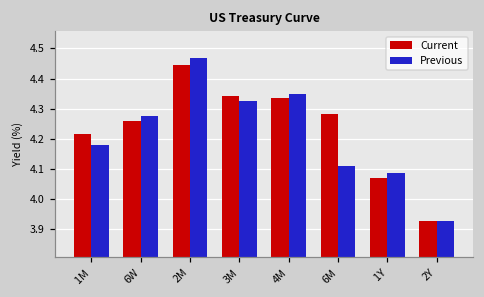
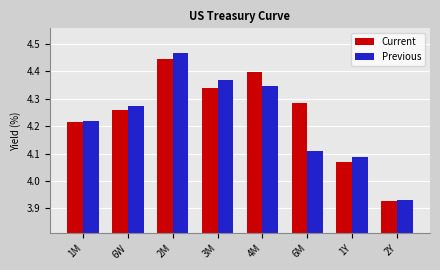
Previous, 1M: 4.18 -> 4.22
Previous, 3M: 4.33 -> 4.37
Current, 4M: 4.33 -> 4.40
